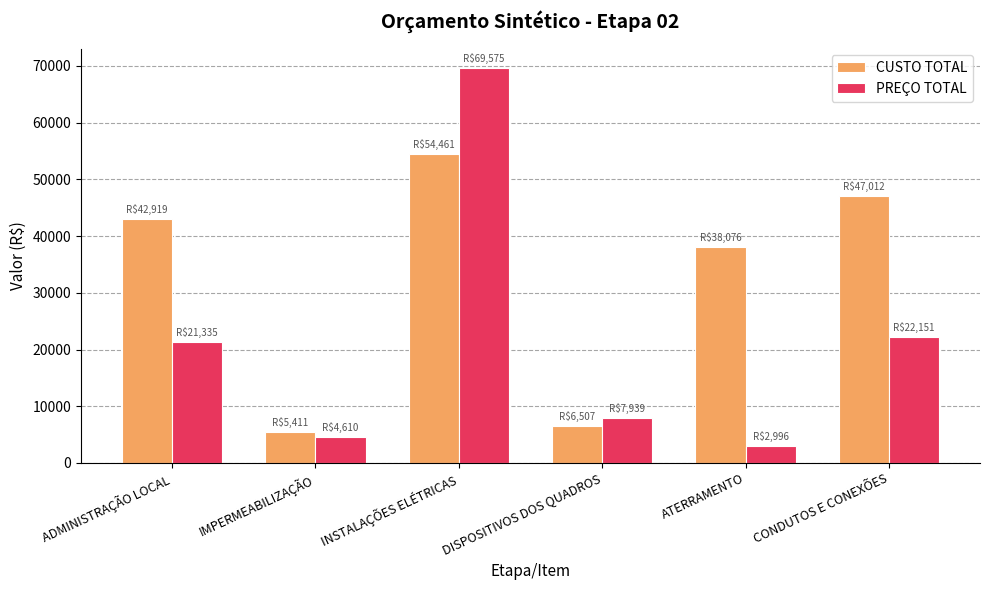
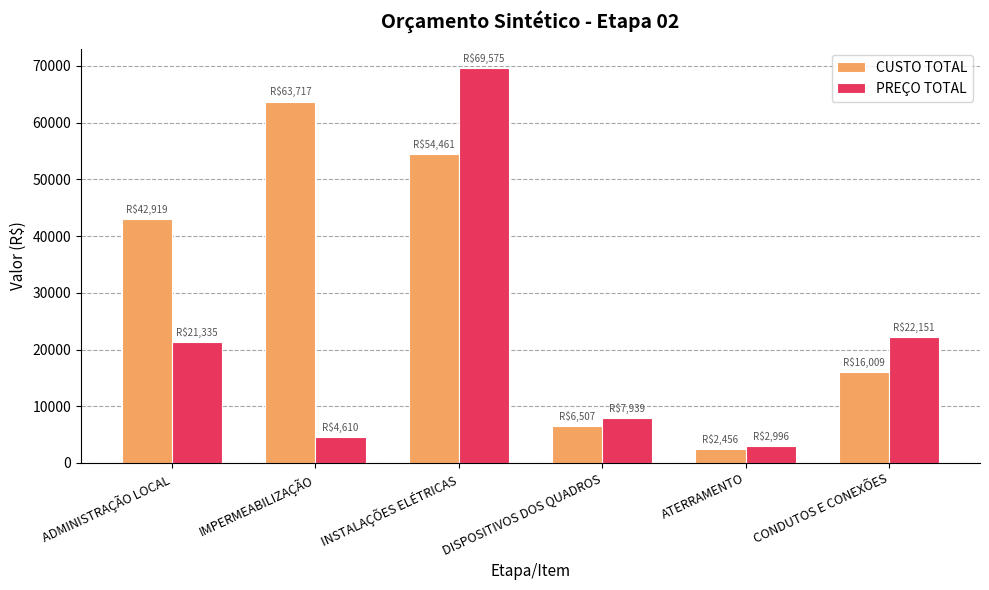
CUSTO TOTAL, IMPERMEABILIZAÇÃO: $5,411 -> $63,717
CUSTO TOTAL, ATERRAMENTO: $38,076 -> $2,456
CUSTO TOTAL, CONDUTOS E CONEXÕES: $47,012 -> $16,009
